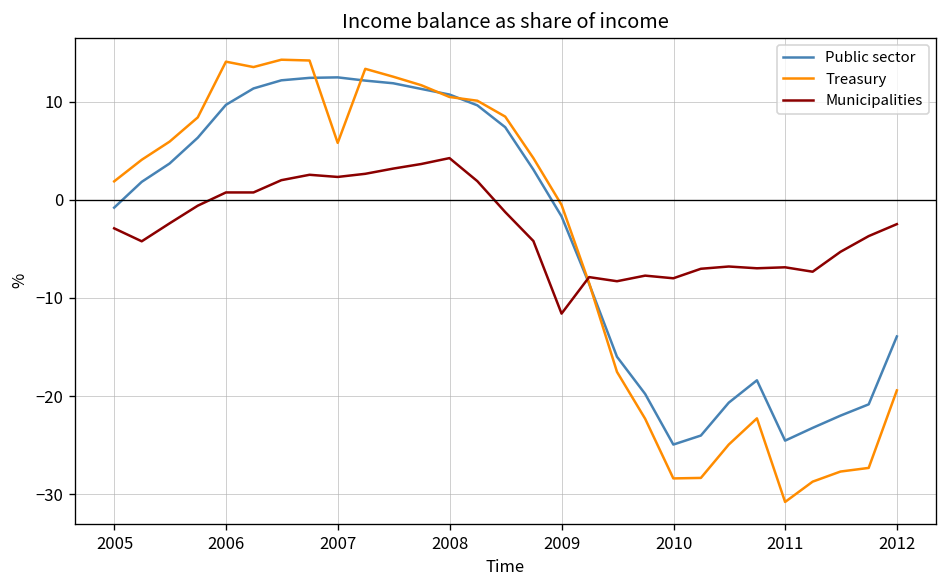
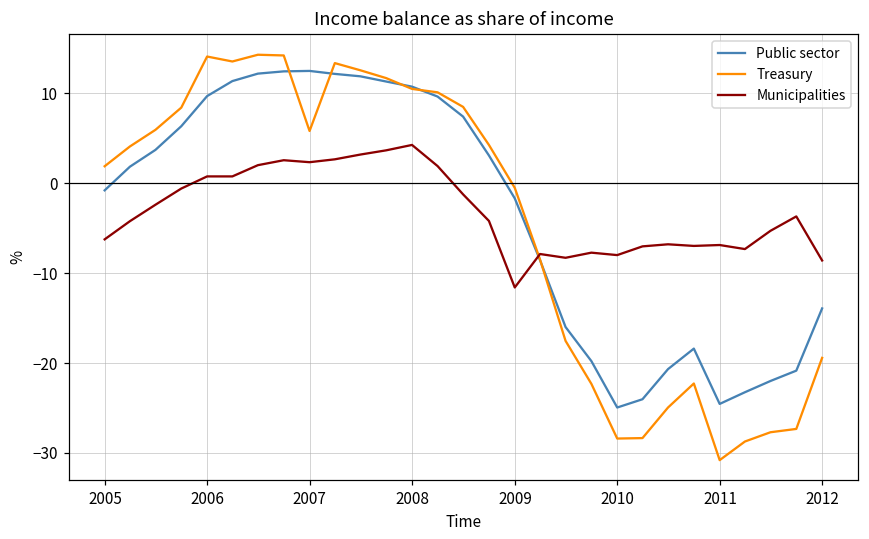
Municipalities, 2005: -3 -> -6
Municipalities, 2012: -2 -> -9
